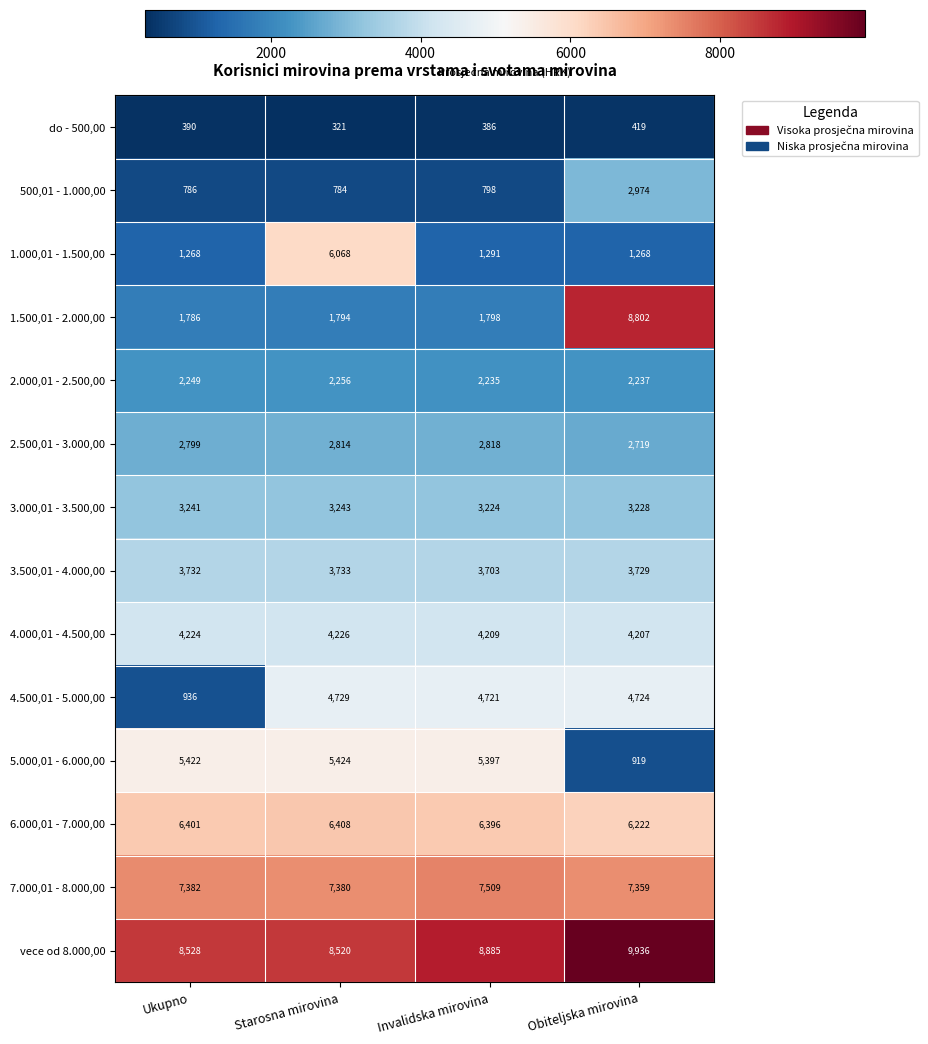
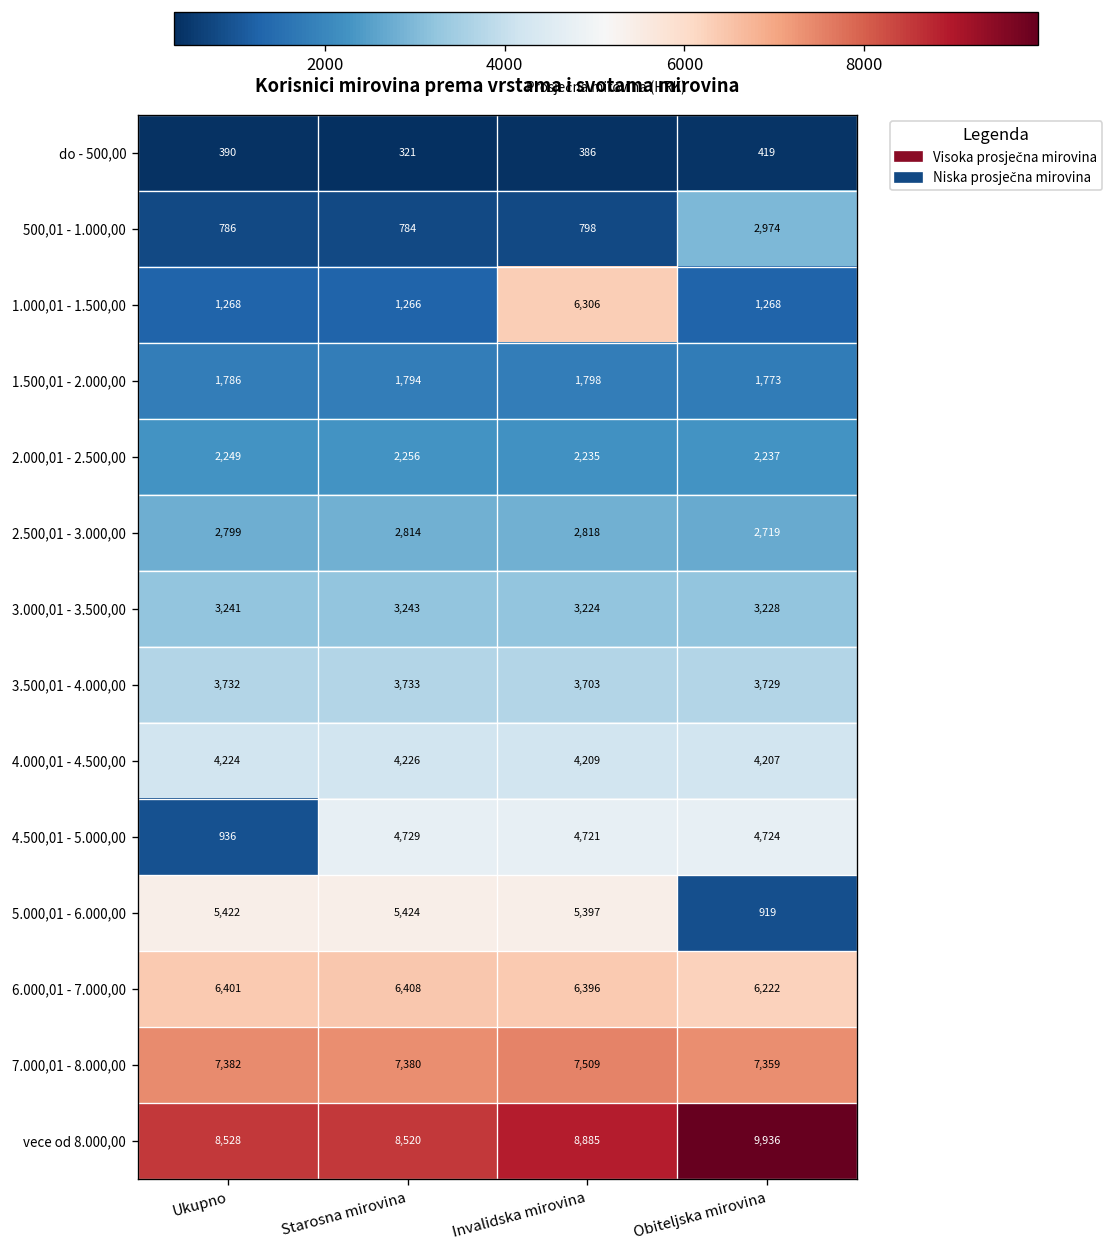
1.000,01 - 1.500,00, Starosna mirovina: 6,068 -> 1,266
1.000,01 - 1.500,00, Invalidska mirovina: 1,291 -> 6,306
1.500,01 - 2.000,00, Obiteljska mirovina: 8,802 -> 1,773
